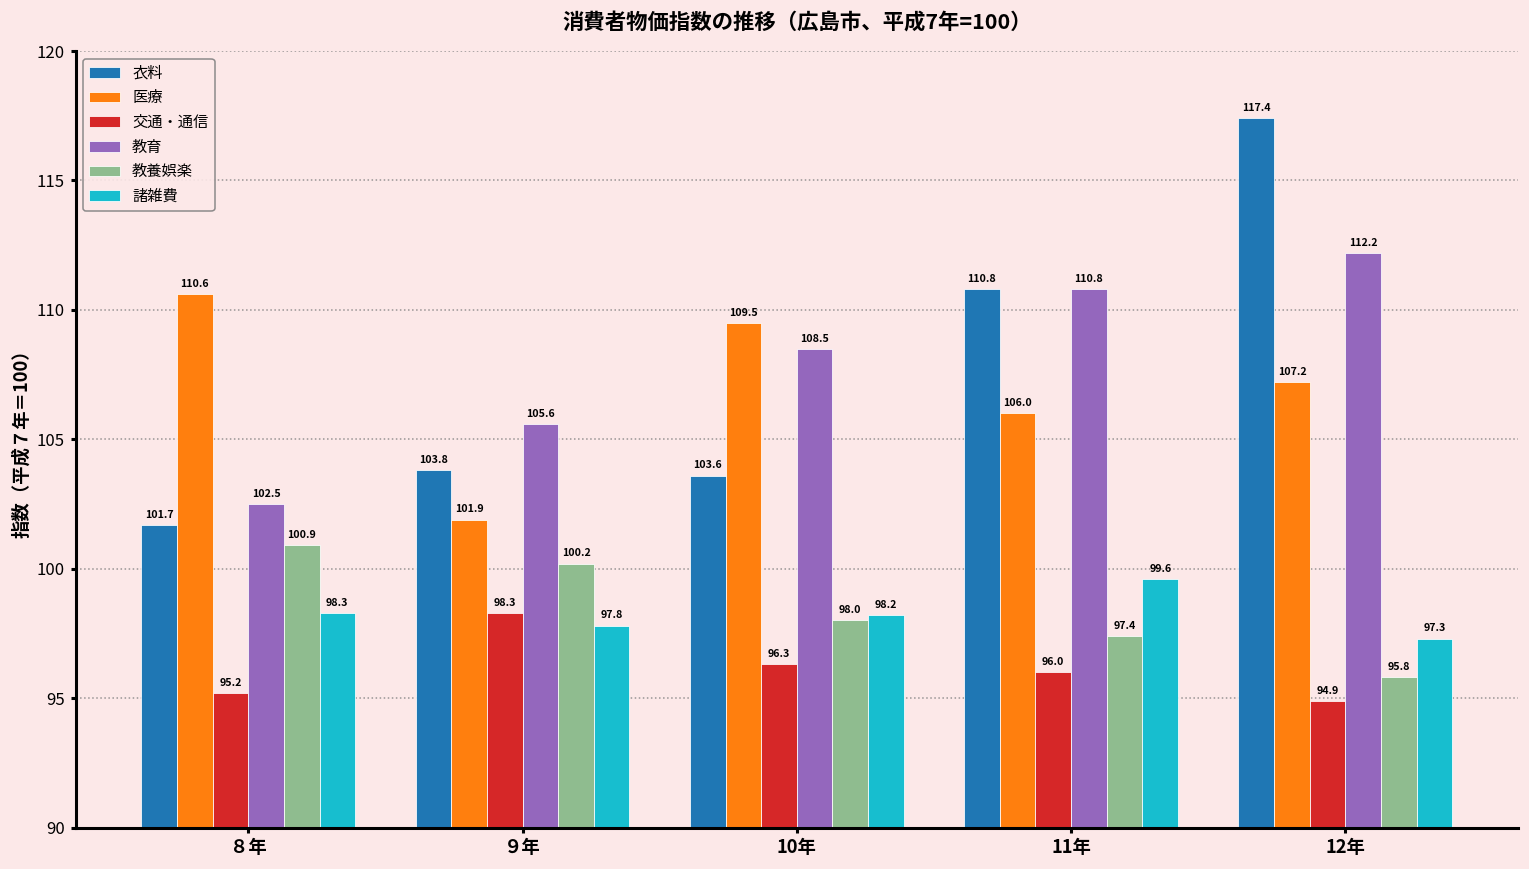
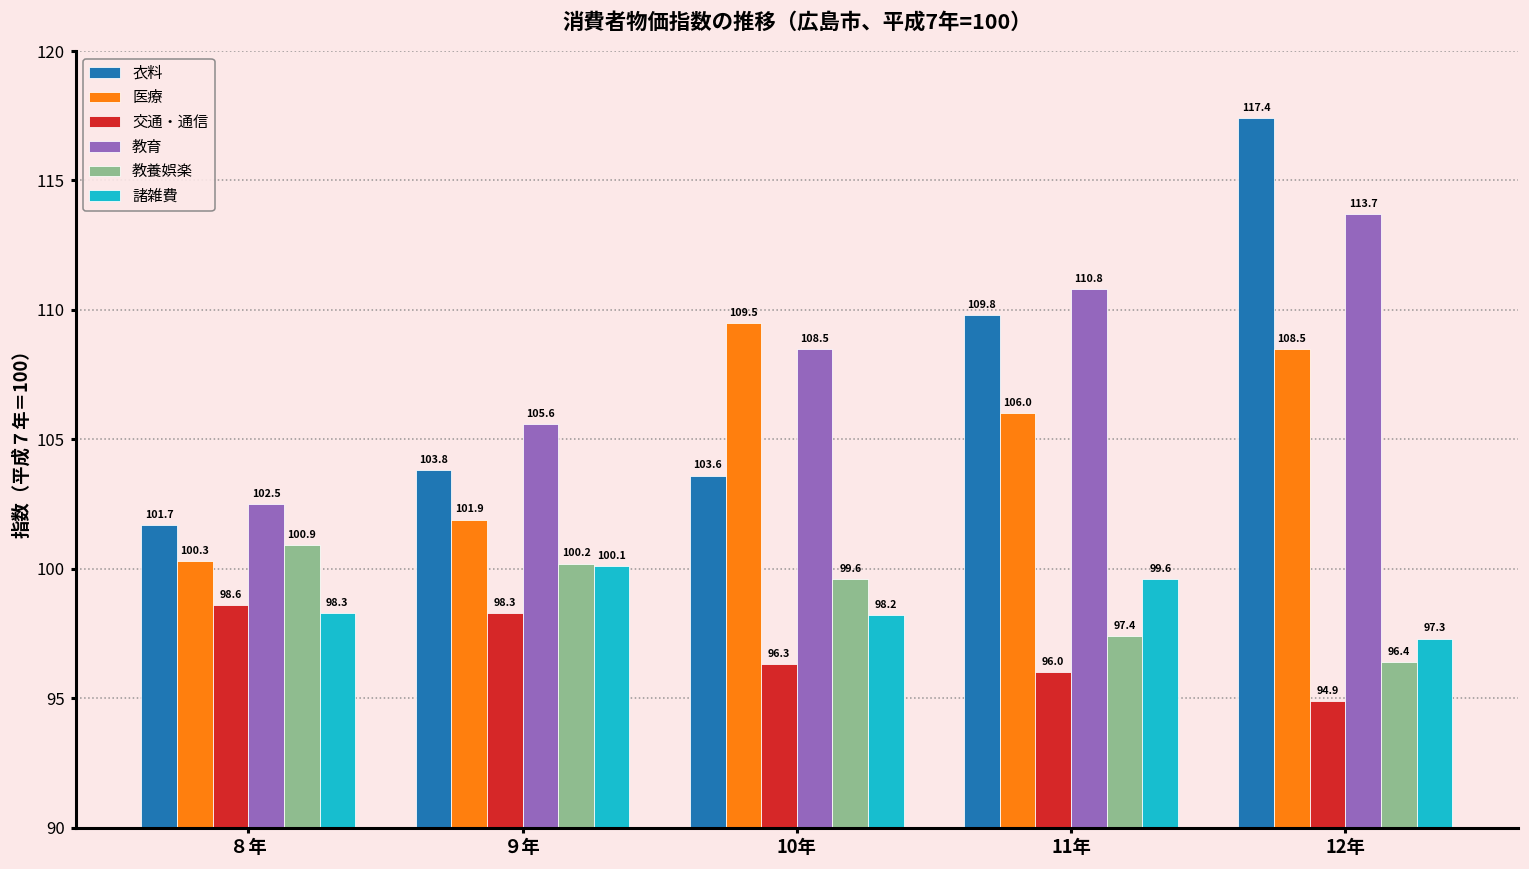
医療, ８年: 110.6 -> 100.3
交通・通信, ８年: 95.2 -> 98.6
諸雑費, ９年: 97.8 -> 100.1
教養娯楽, 10年: 98.0 -> 99.6
衣料, 11年: 110.8 -> 109.8
医療, 12年: 107.2 -> 108.5
教育, 12年: 112.2 -> 113.7
教養娯楽, 12年: 95.8 -> 96.4
